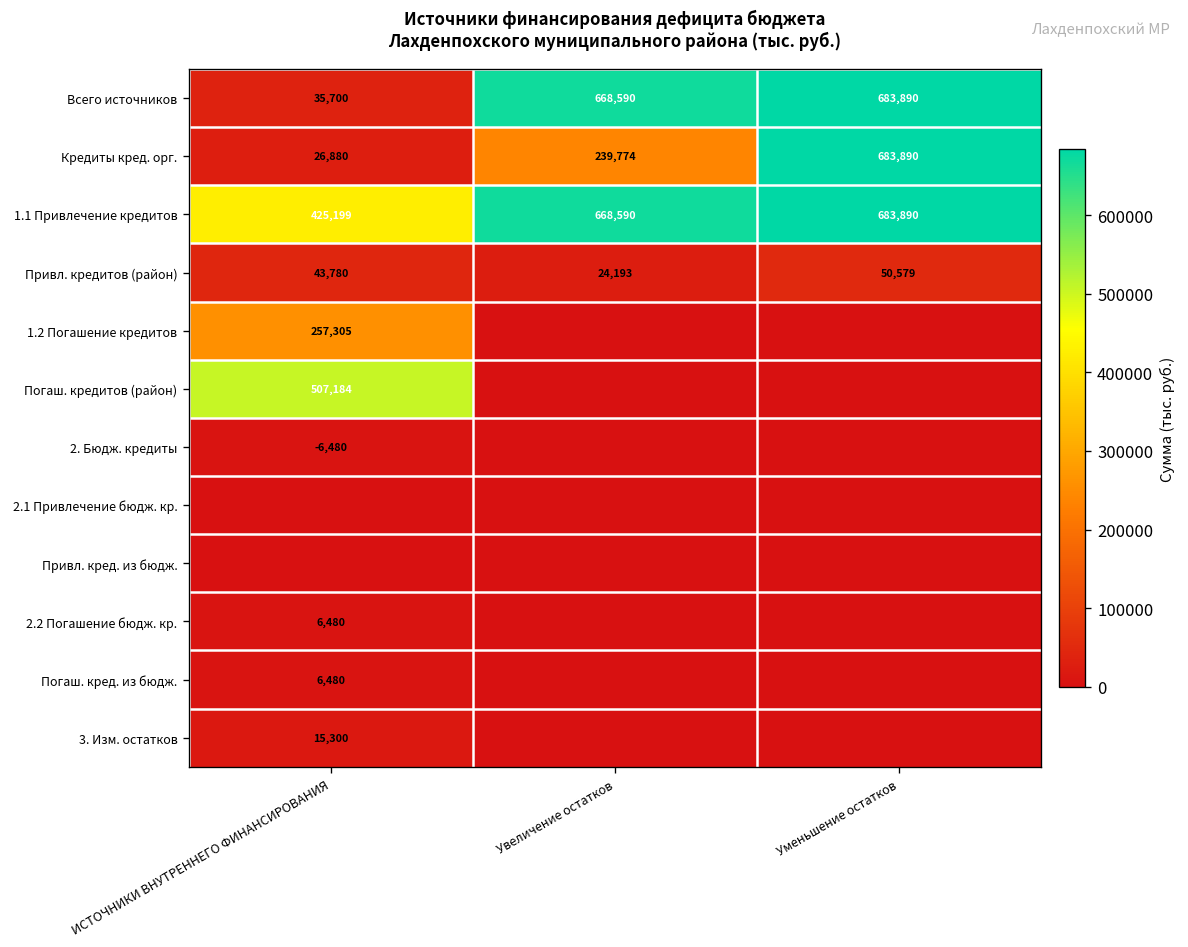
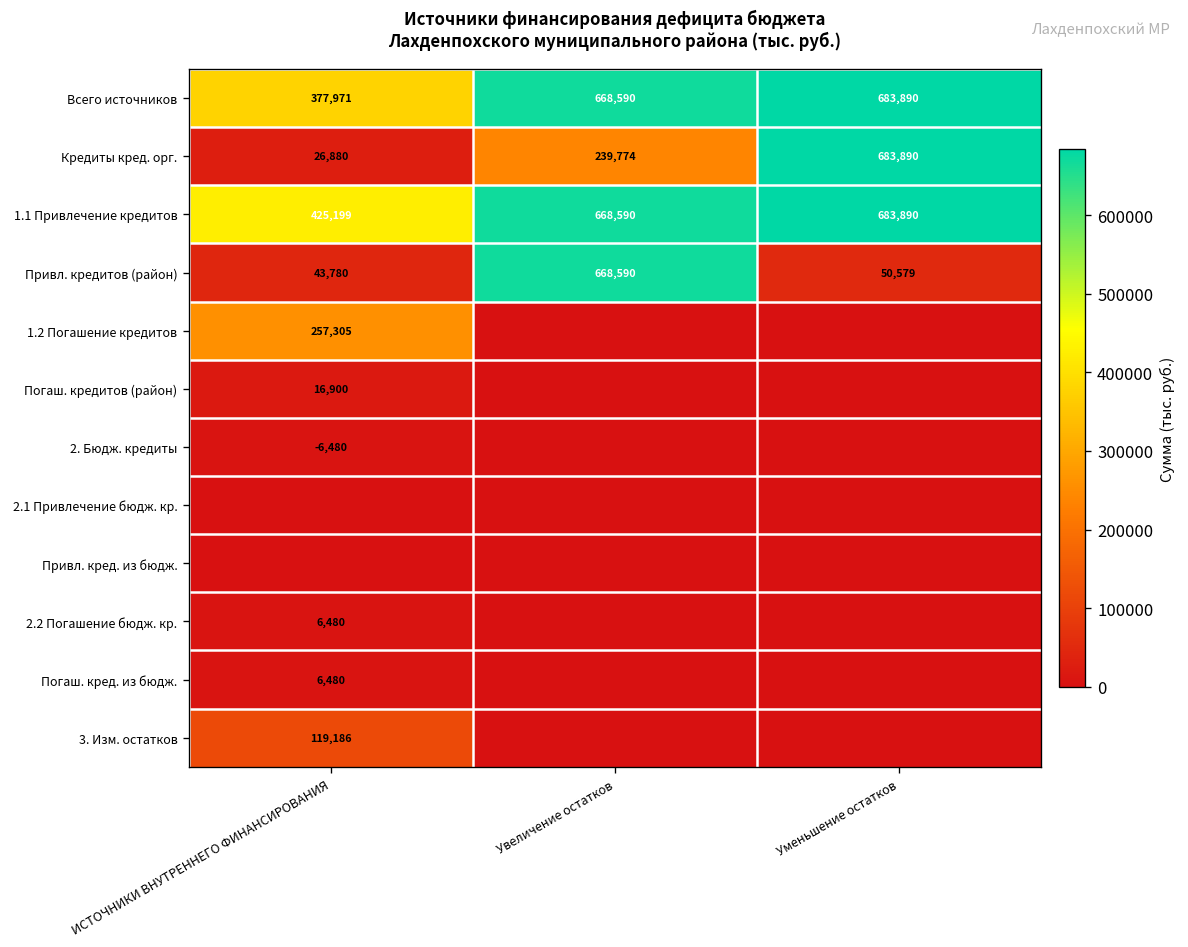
Всего источников, ИСТОЧНИКИ ВНУТРЕННЕГО ФИНАНСИРОВАНИЯ: 35,700 -> 377,971
Привл. кредитов (район), Увеличение остатков: 24,193 -> 668,590
Погаш. кредитов (район), ИСТОЧНИКИ ВНУТРЕННЕГО ФИНАНСИРОВАНИЯ: 507,184 -> 16,900
3. Изм. остатков, ИСТОЧНИКИ ВНУТРЕННЕГО ФИНАНСИРОВАНИЯ: 15,300 -> 119,186
